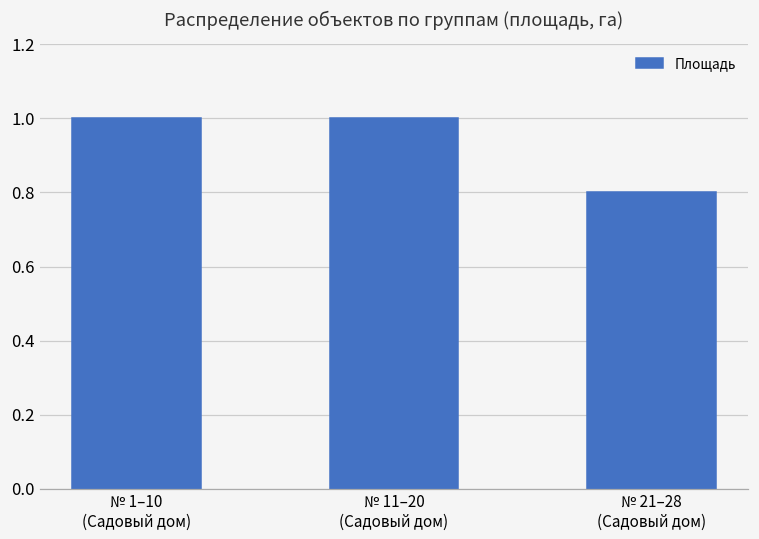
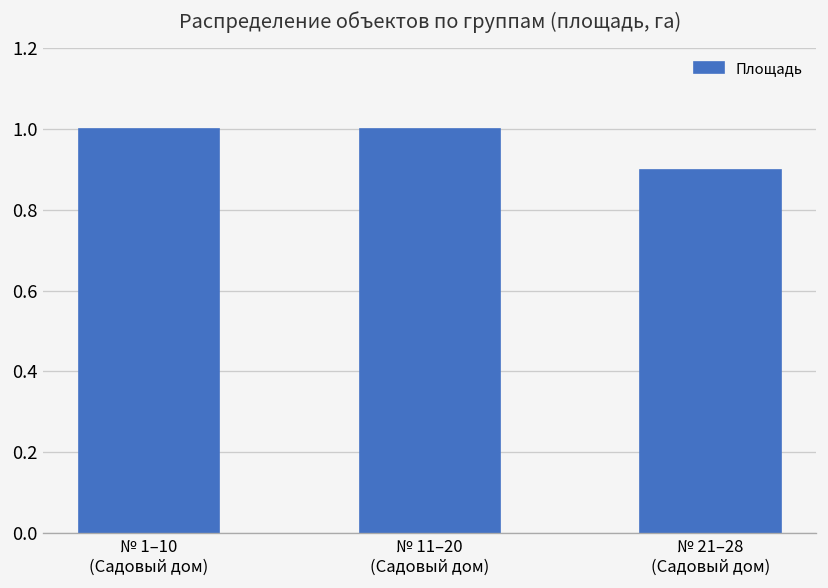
№ 21–28 (Садовый дом): 0.8 -> 0.9
